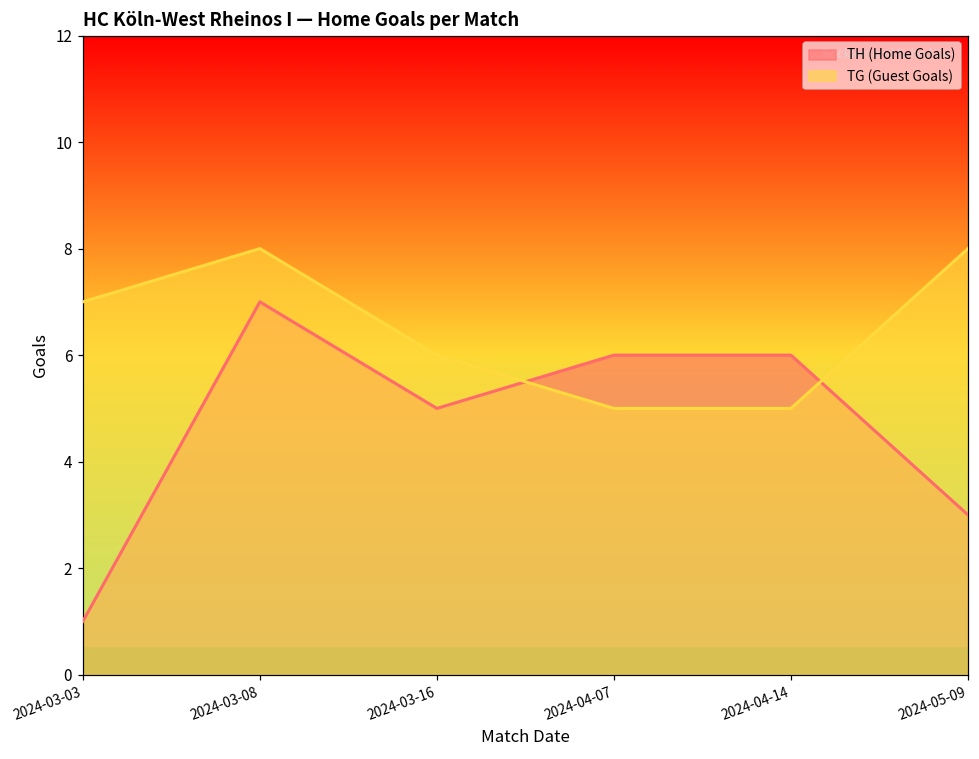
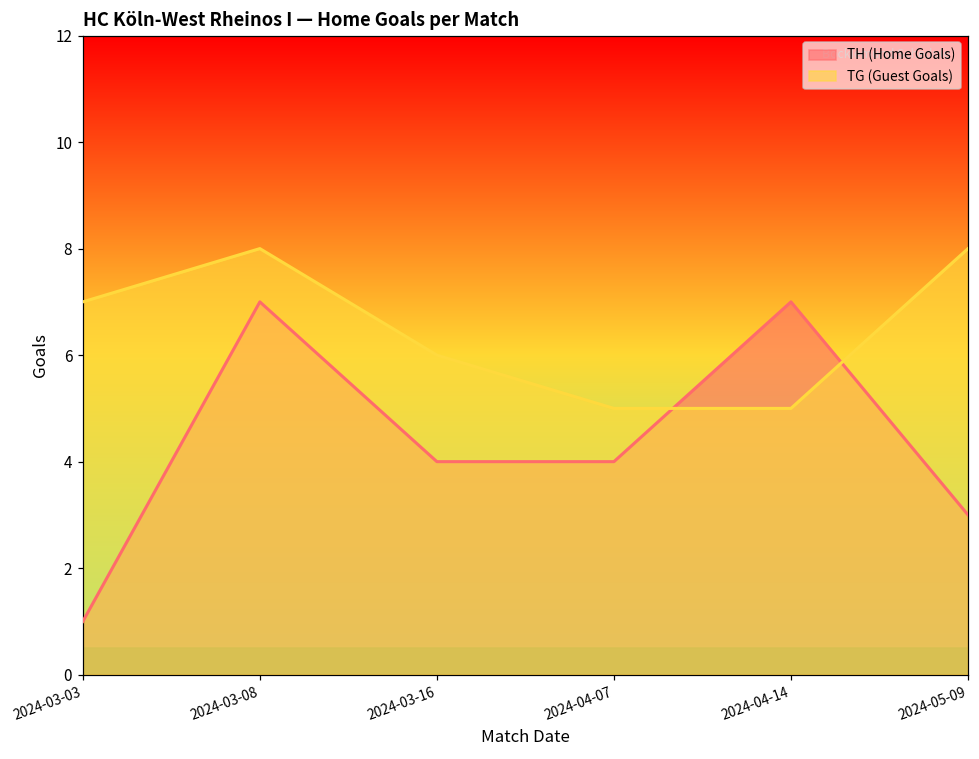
TH (Home Goals), 2024-03-16: 5 -> 4
TH (Home Goals), 2024-04-07: 6 -> 4
TH (Home Goals), 2024-04-14: 6 -> 7
